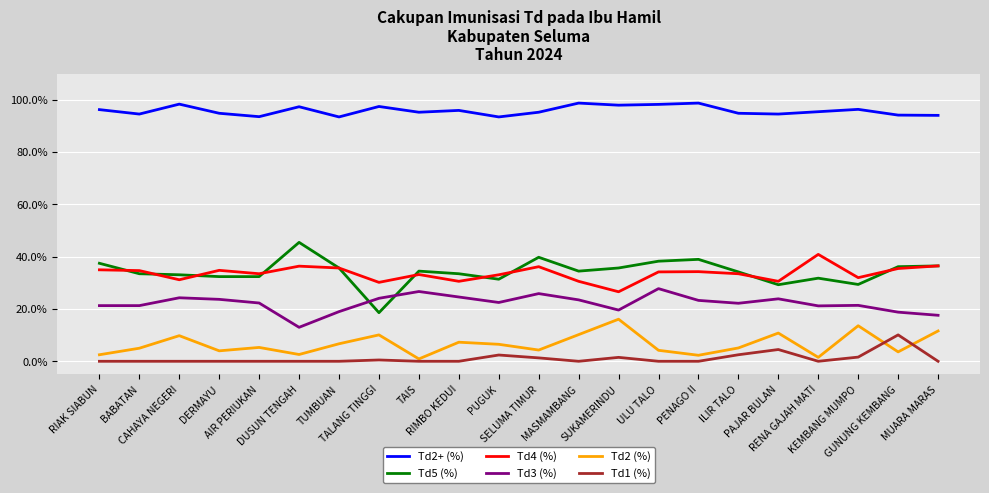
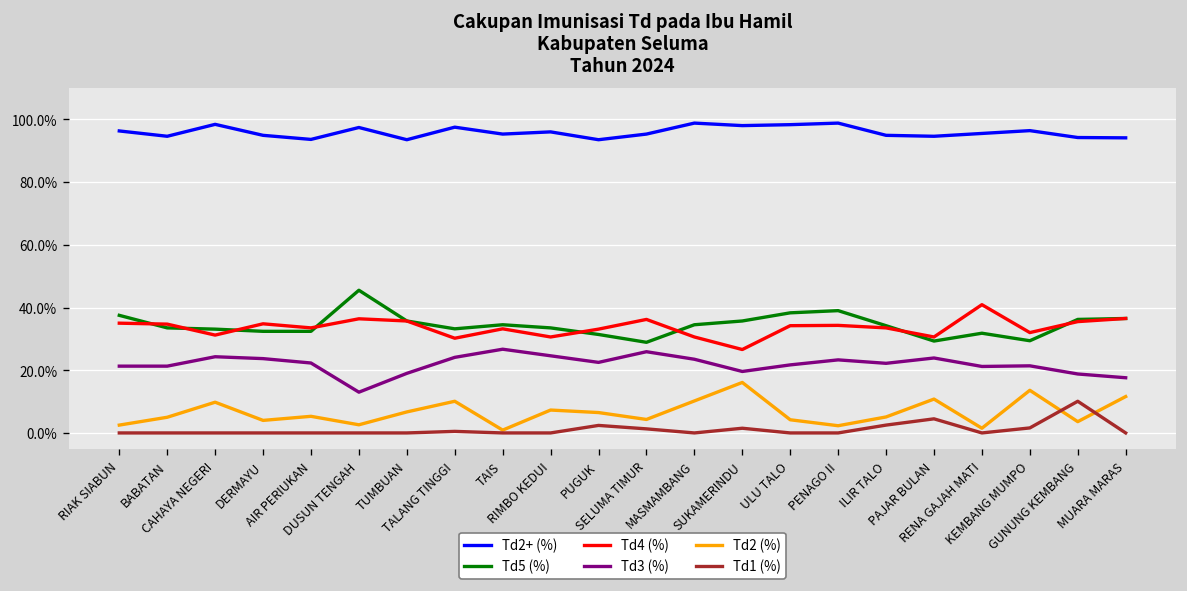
Td5 (%), TALANG TINGGI: 19% -> 33%
Td5 (%), SELUMA TIMUR: 40% -> 29%
Td3 (%), ULU TALO: 28% -> 22%
